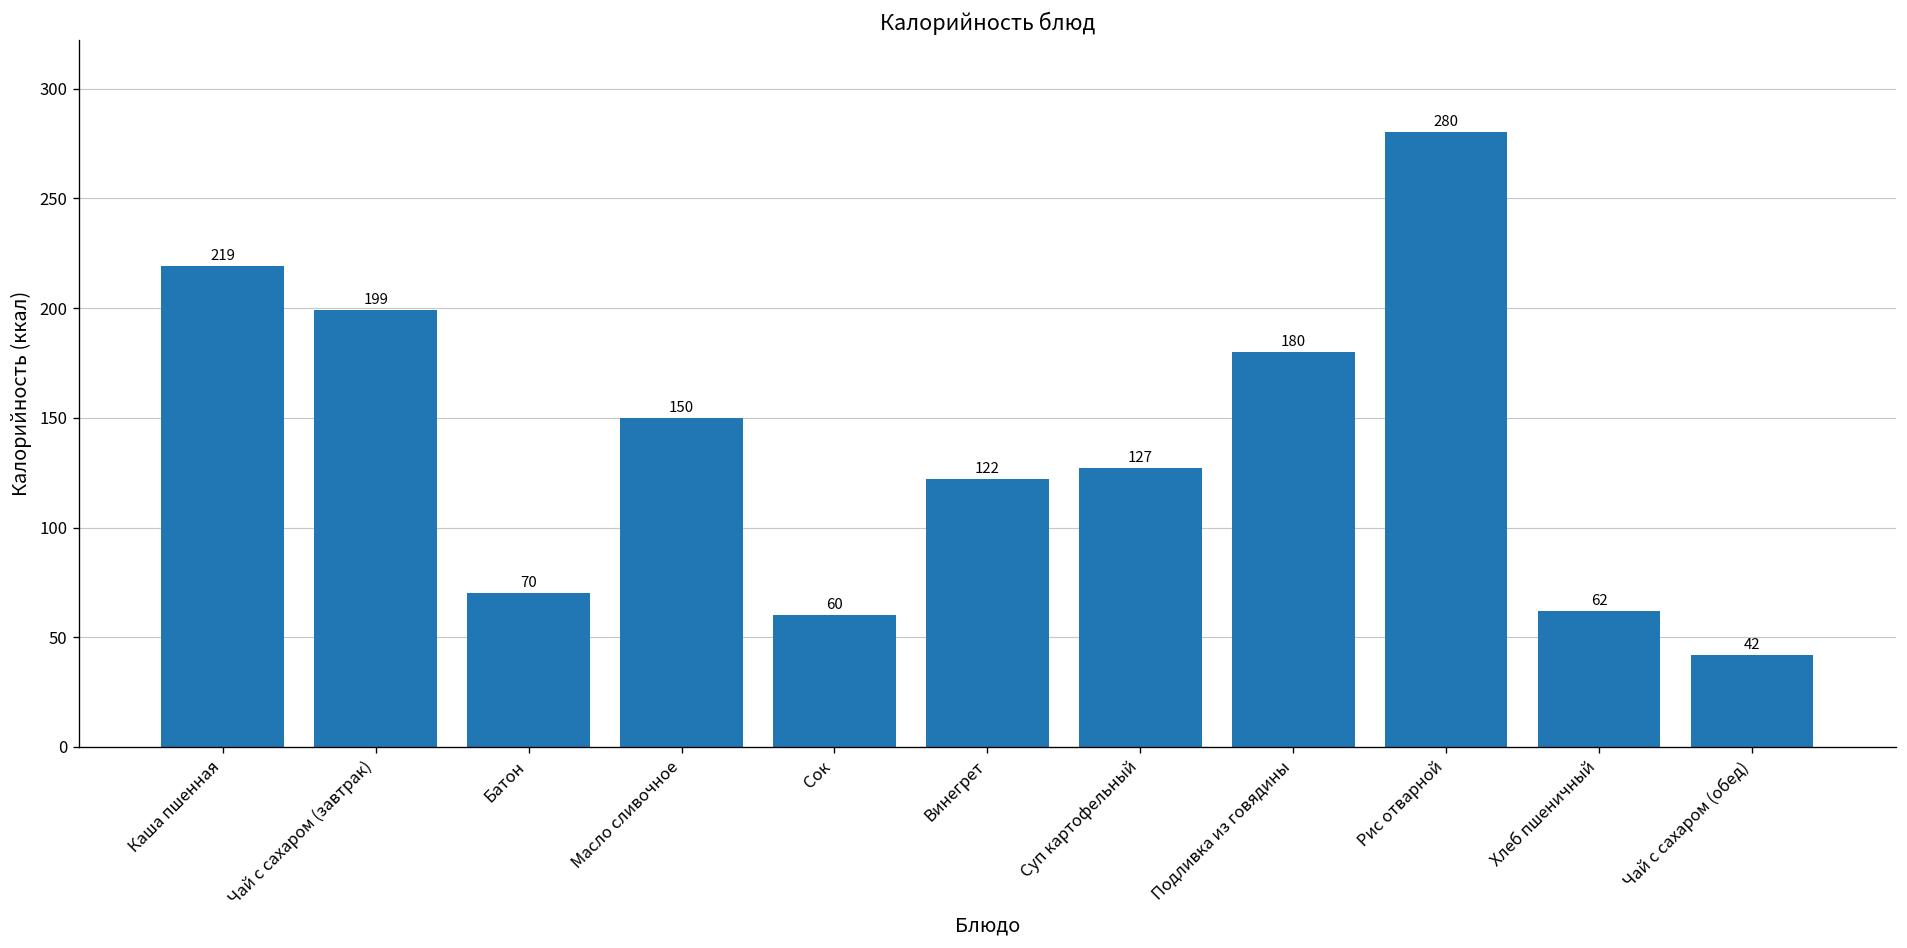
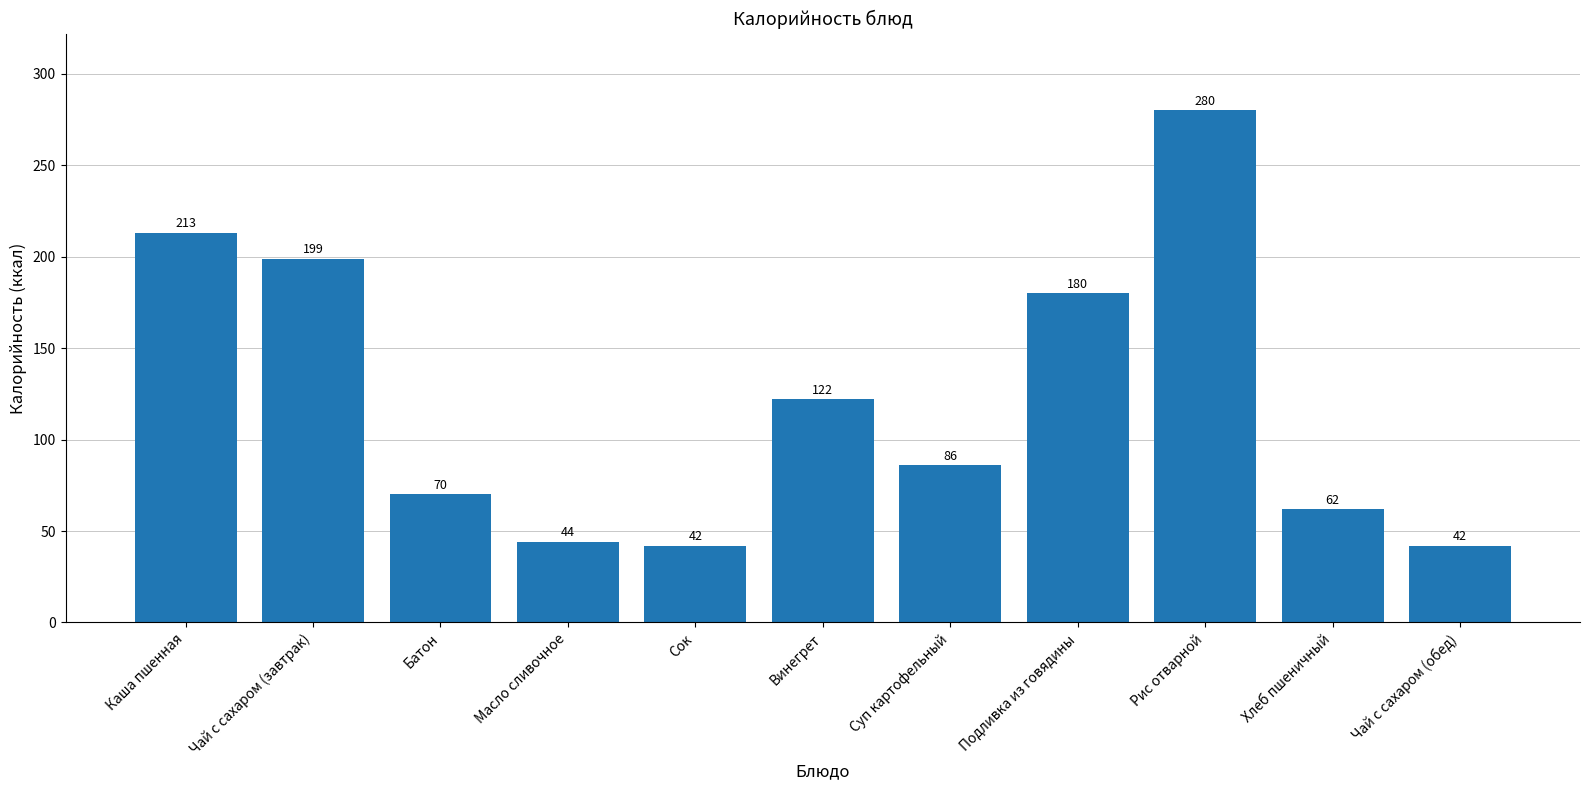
Каша пшенная: 219 -> 213
Масло сливочное: 150 -> 44
Сок: 60 -> 42
Суп картофельный: 127 -> 86
